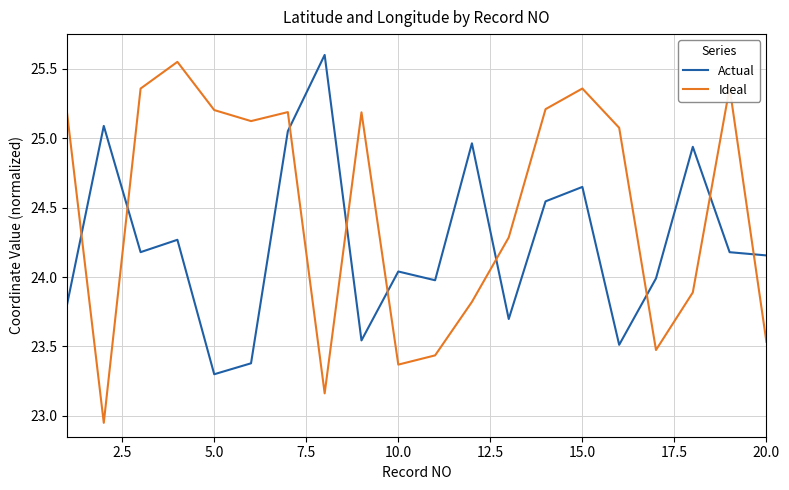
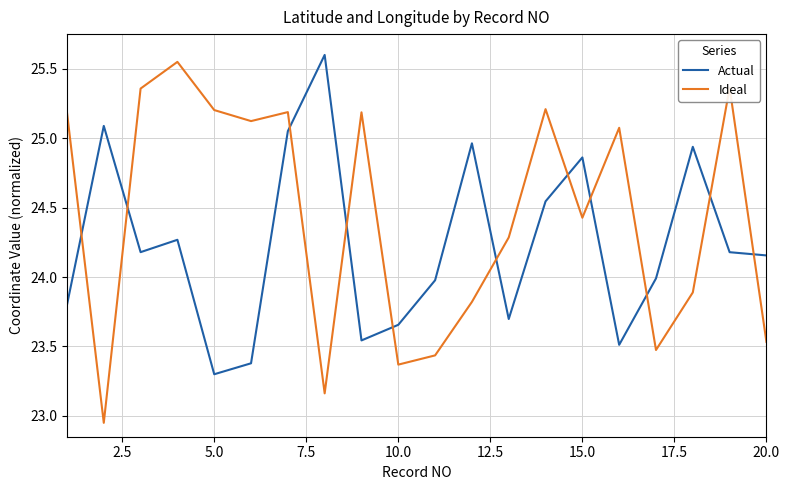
Actual, 10.0: 24.04 -> 23.66
Actual, 15.0: 24.65 -> 24.86
Ideal, 15.0: 25.36 -> 24.43
